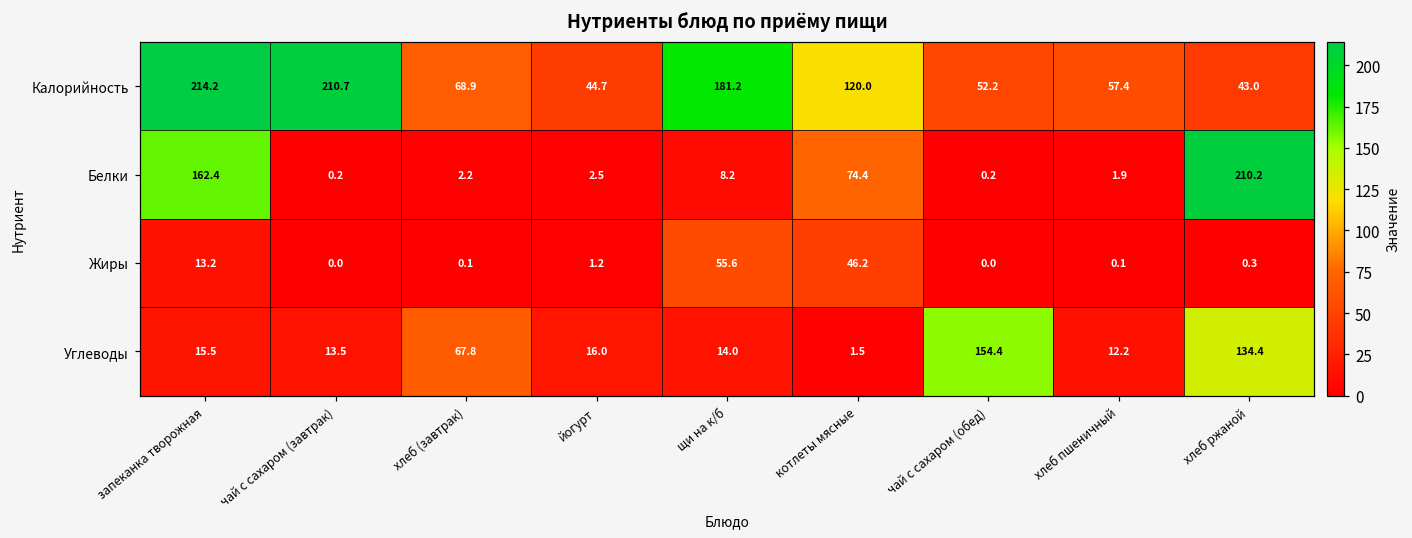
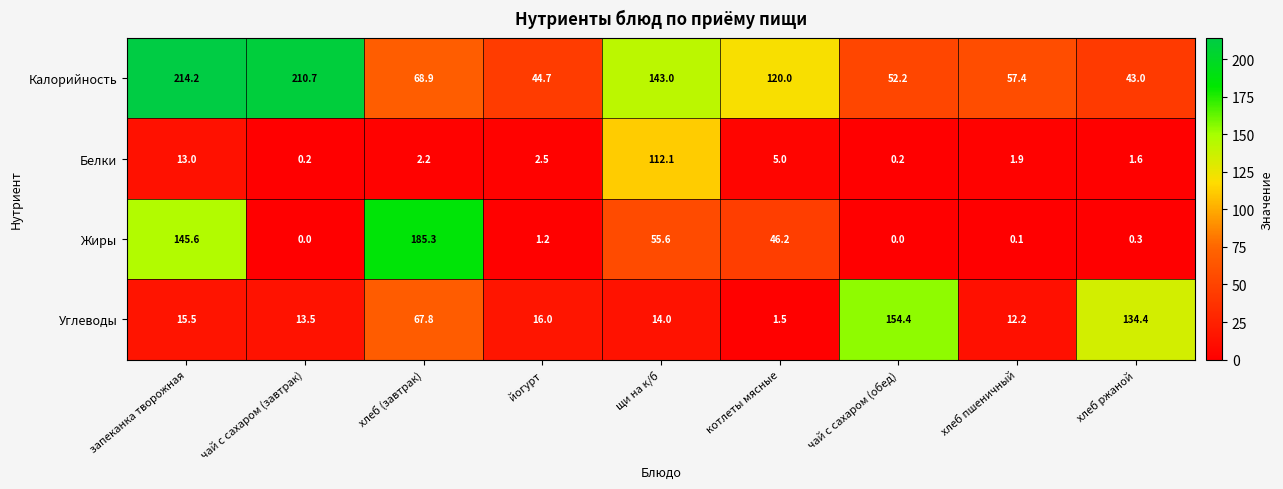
Калорийность, щи на к/б: 181.2 -> 143.0
Белки, запеканка творожная: 162.4 -> 13.0
Белки, щи на к/б: 8.2 -> 112.1
Белки, котлеты мясные: 74.4 -> 5.0
Белки, хлеб ржаной: 210.2 -> 1.6
Жиры, запеканка творожная: 13.2 -> 145.6
Жиры, хлеб (завтрак): 0.1 -> 185.3
